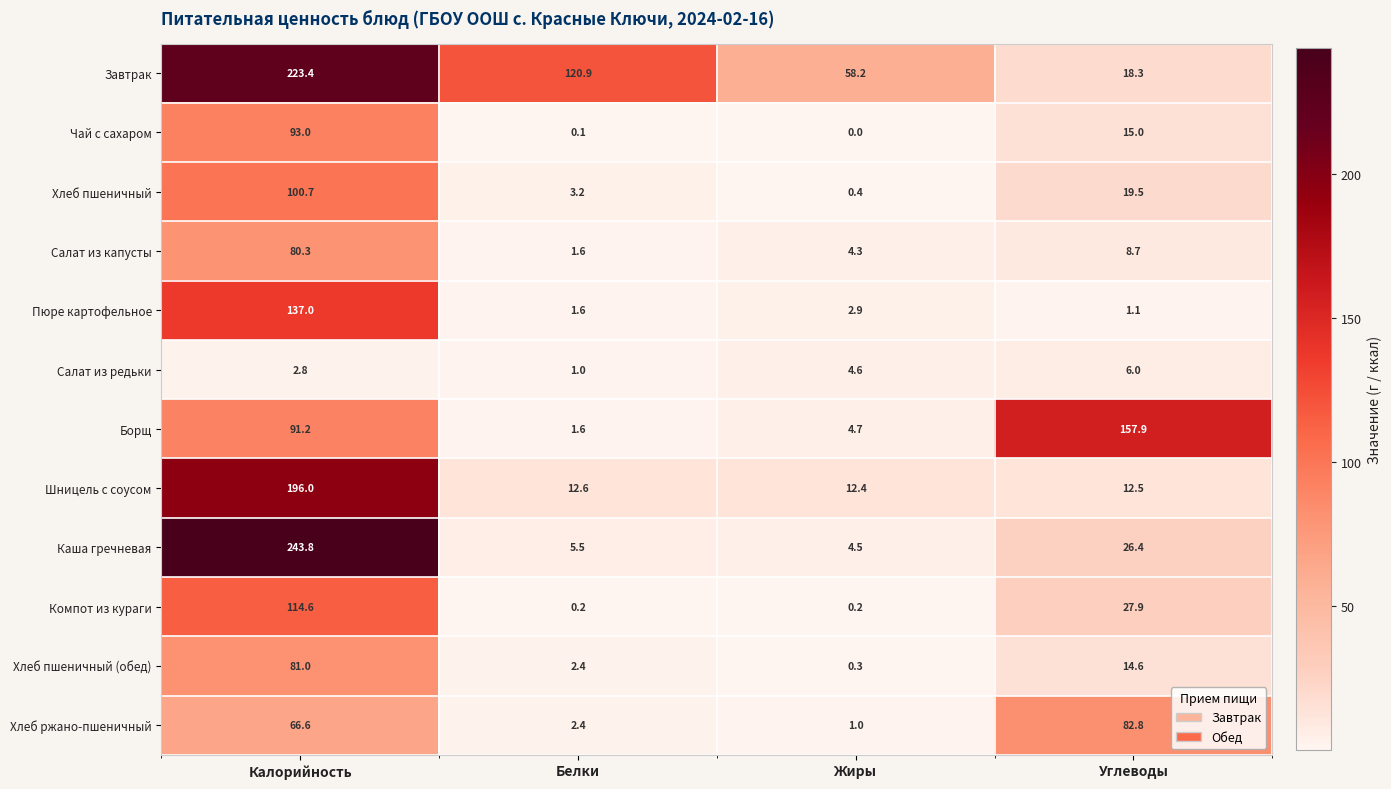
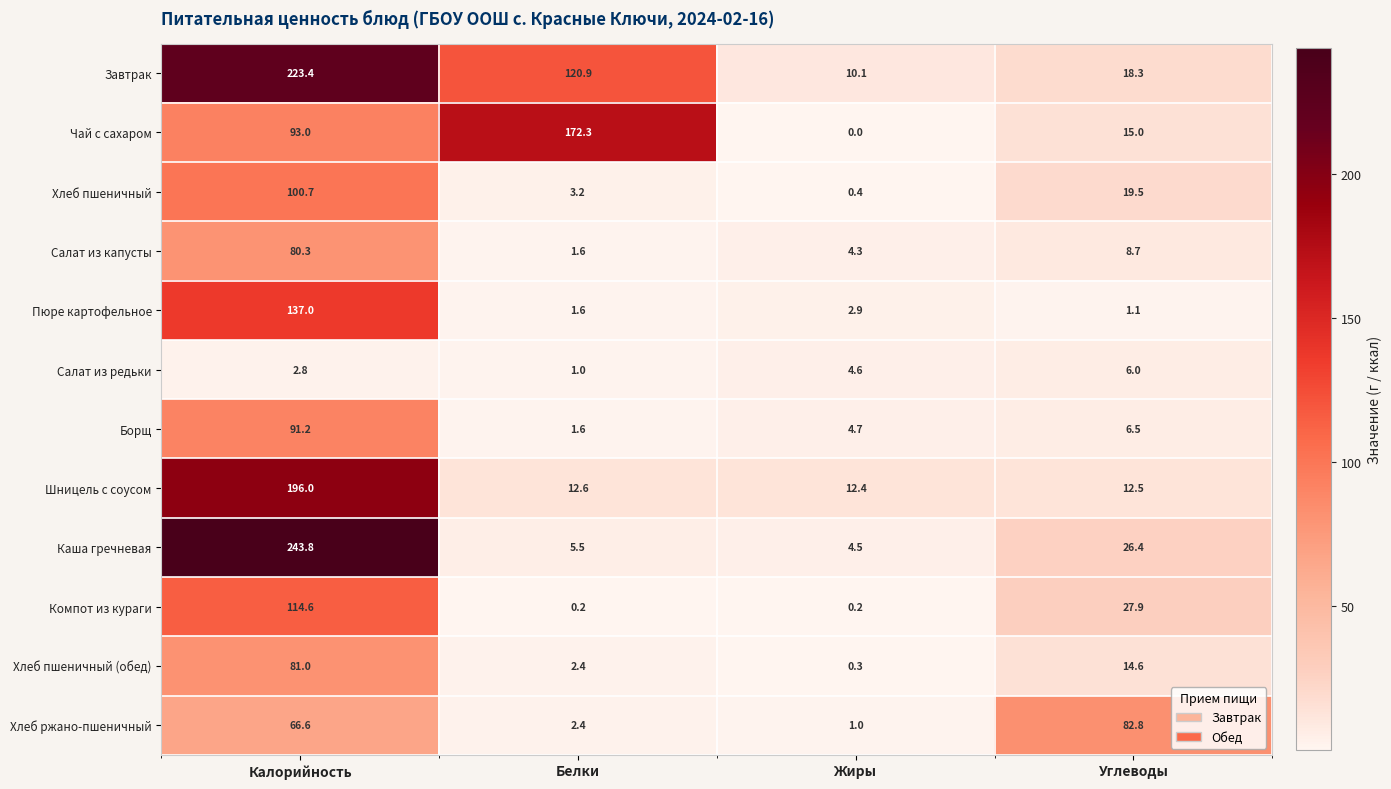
Завтрак, Жиры: 58.2 -> 10.1
Чай с сахаром, Белки: 0.1 -> 172.3
Борщ, Углеводы: 157.9 -> 6.5
